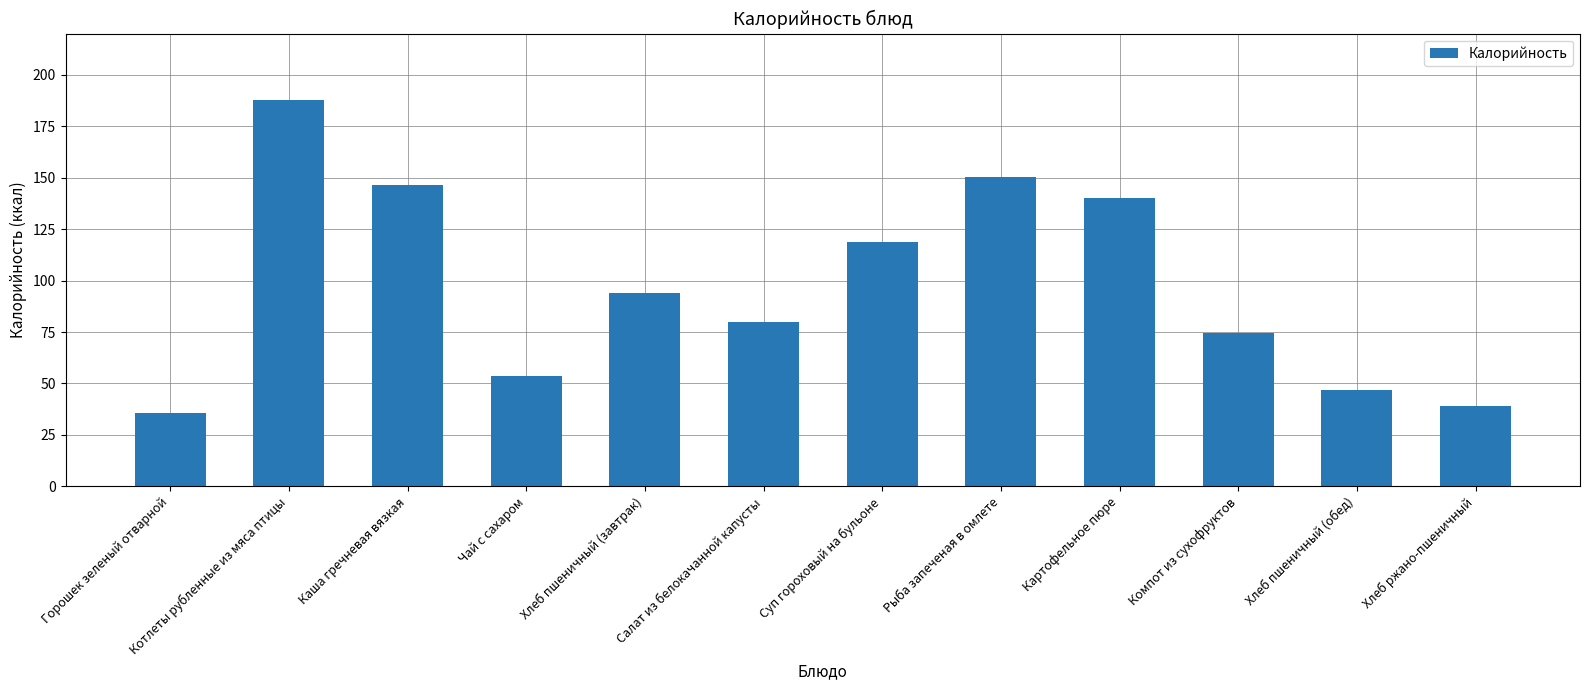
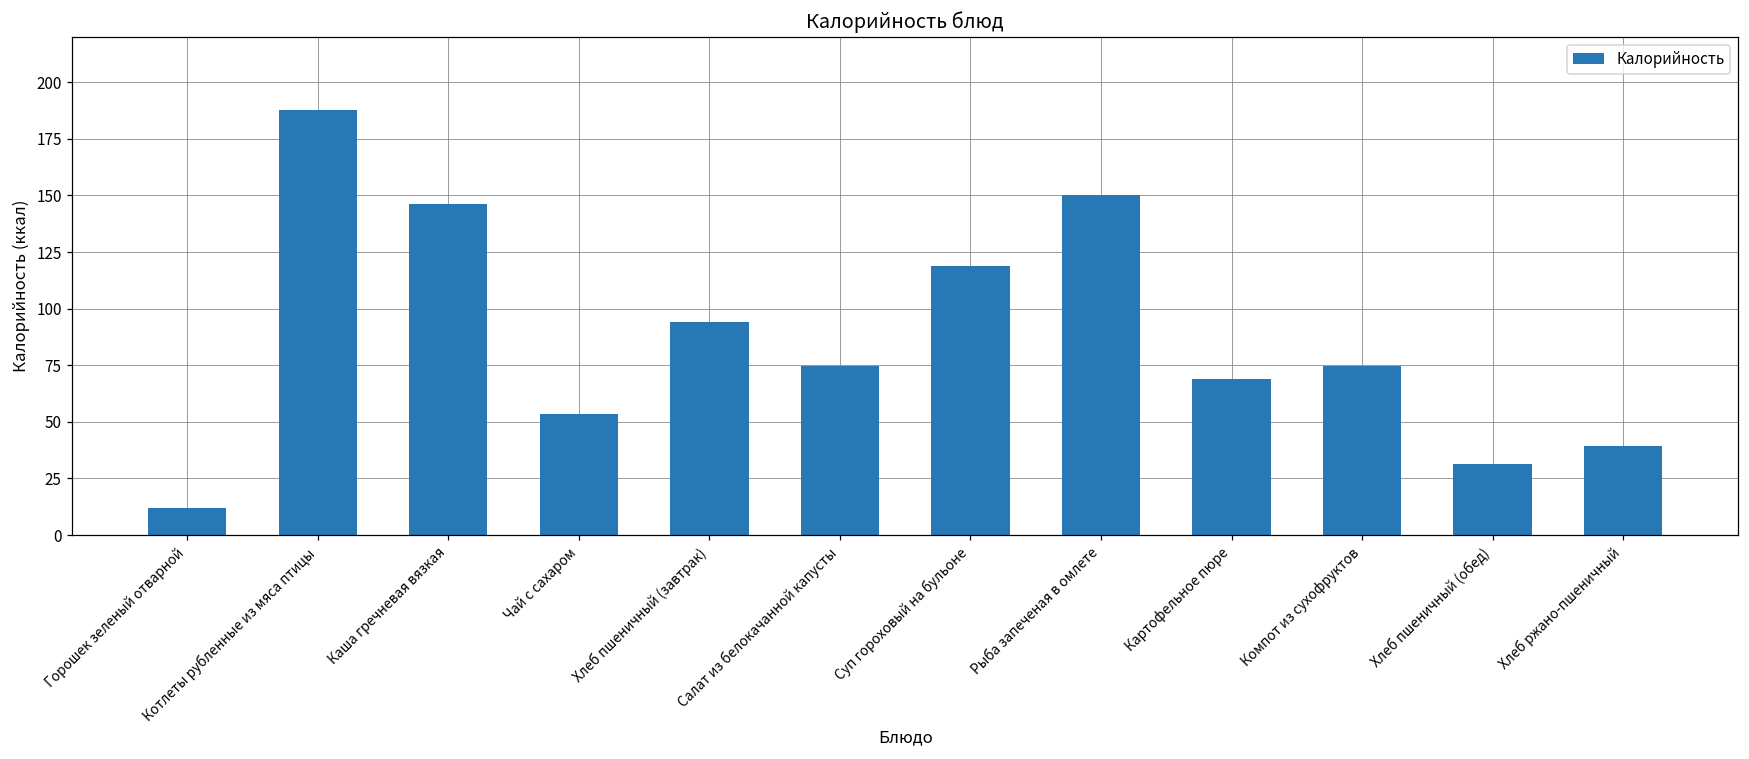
Горошек зеленый отварной: 36 -> 12
Салат из белокачанной капусты: 80 -> 75
Картофельное пюре: 140 -> 69
Хлеб пшеничный (обед): 47 -> 31
